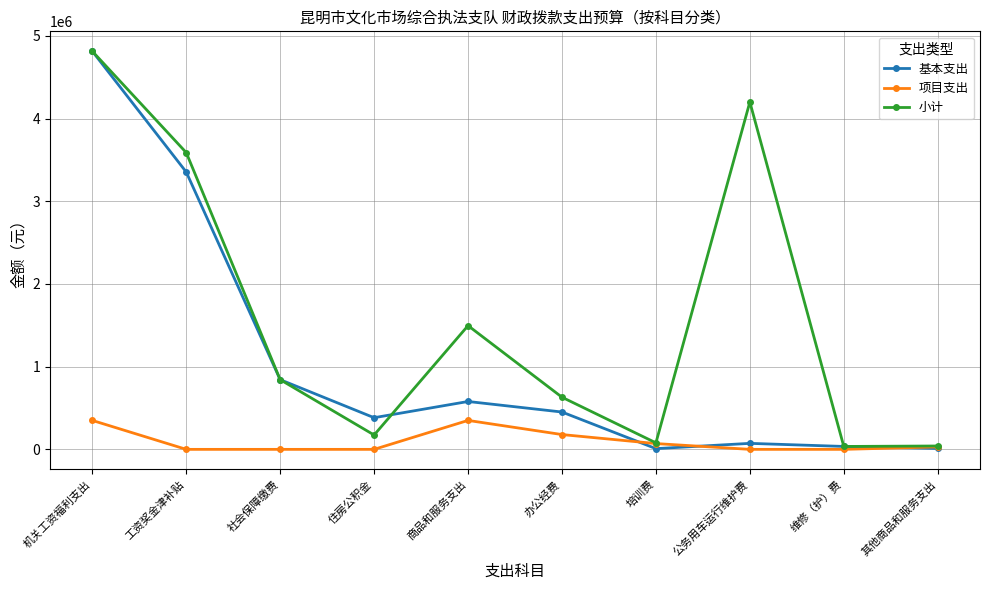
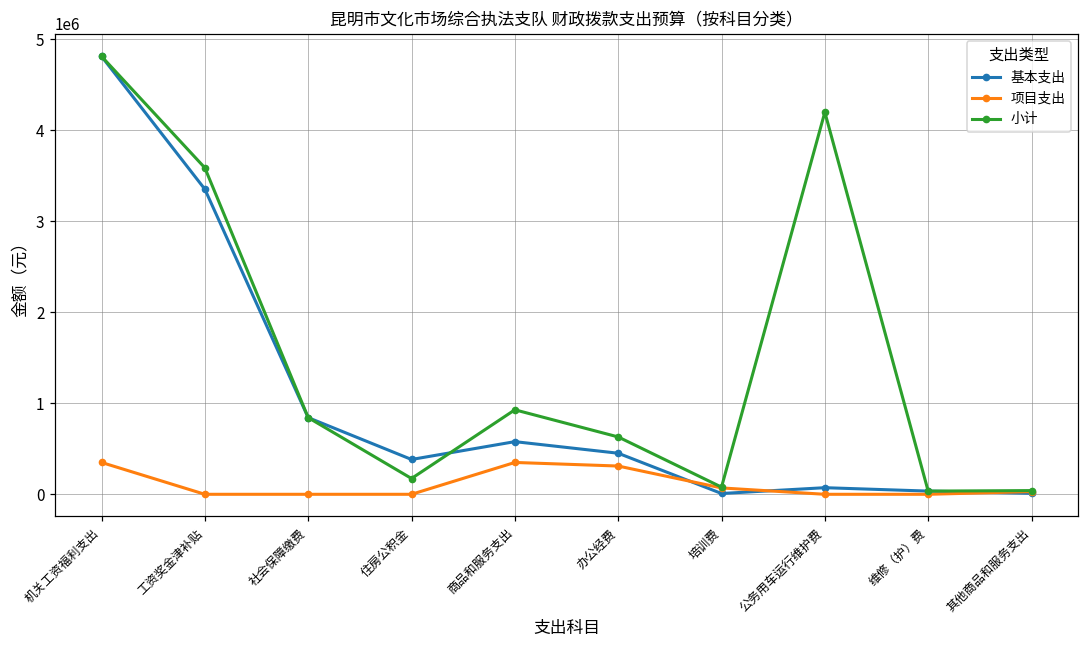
小计, 商品和服务支出: 1500000 -> 900000
项目支出, 办公经费: 200000 -> 300000
